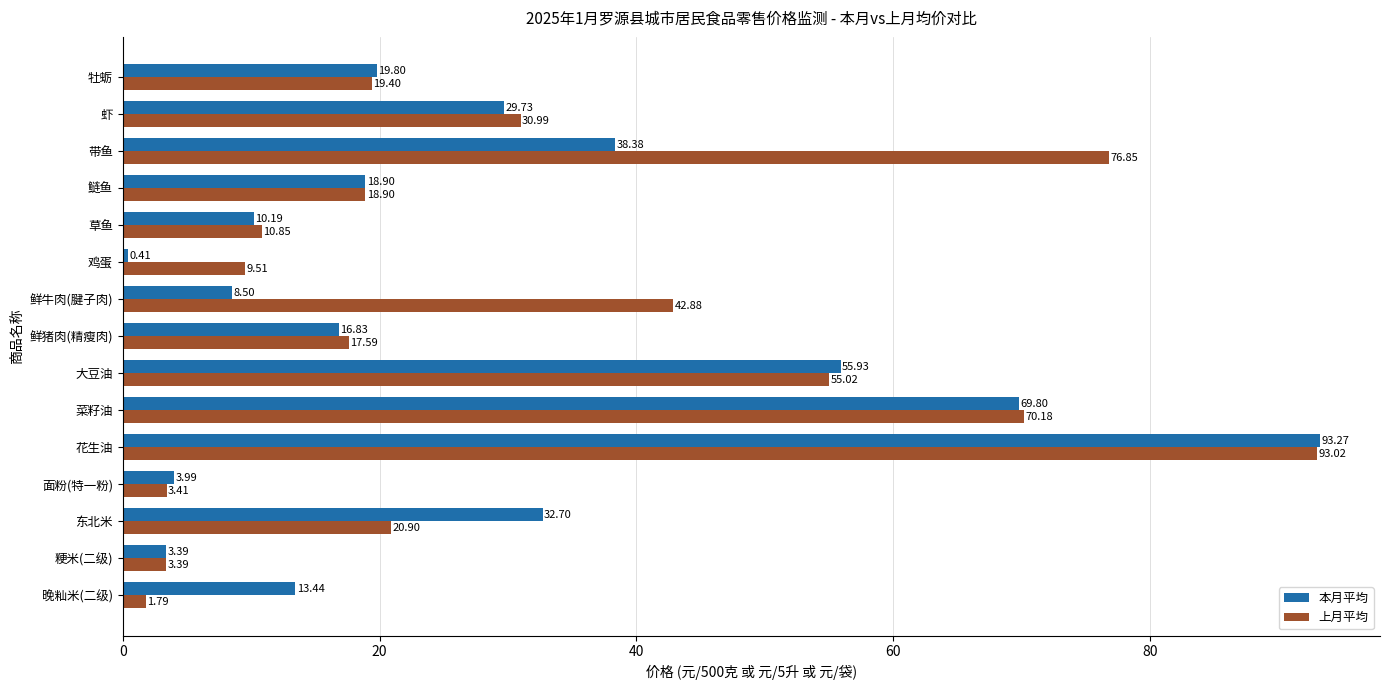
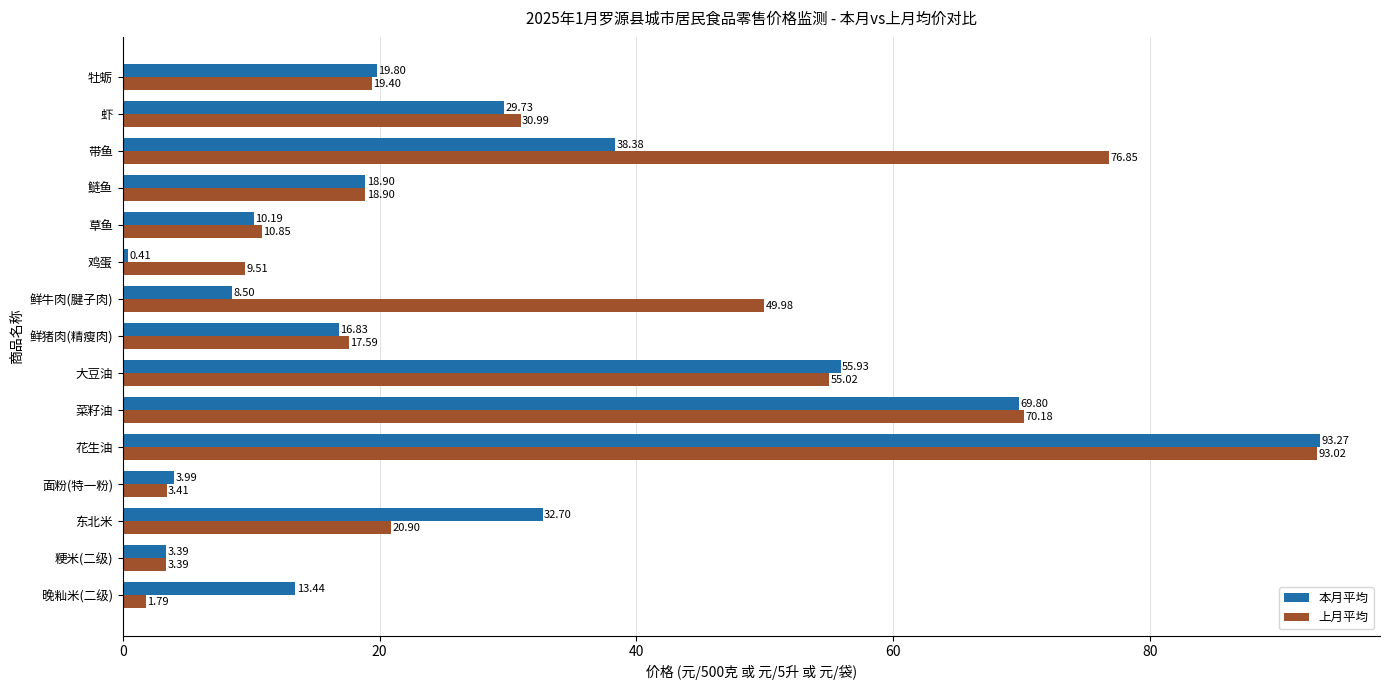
上月平均, 鲜牛肉(腱子肉): 42.88 -> 49.98
